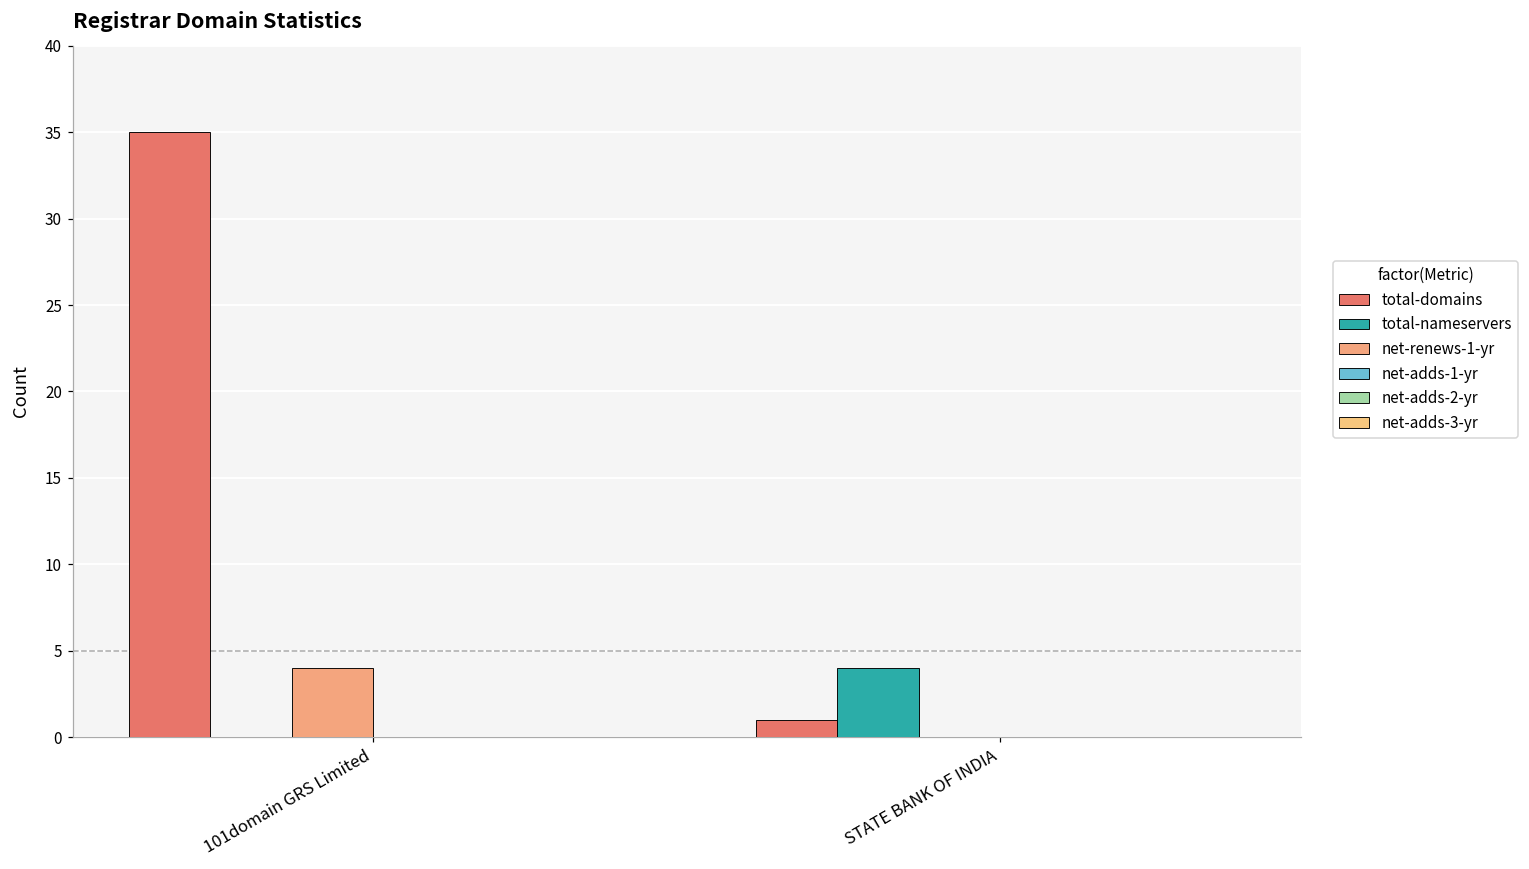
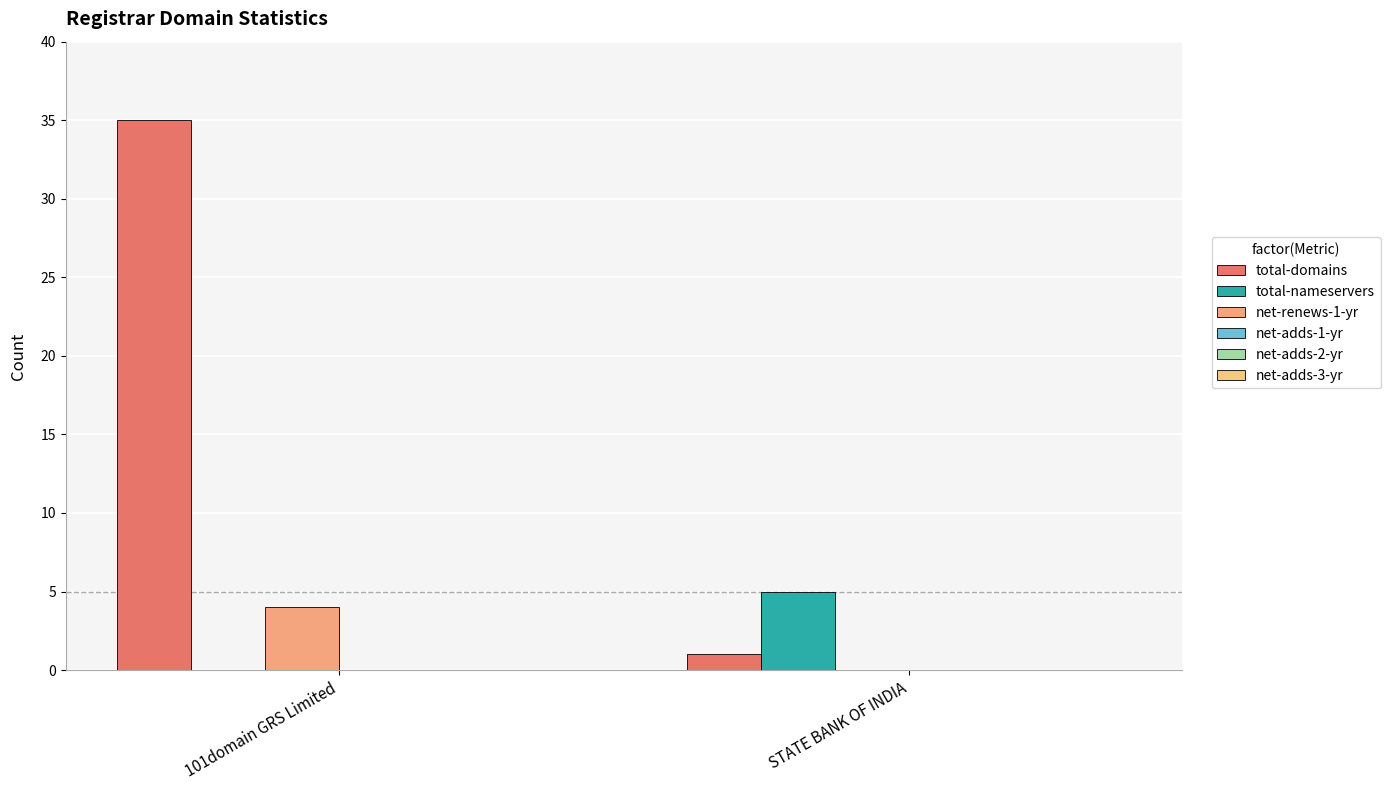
total-nameservers, STATE BANK OF INDIA: 4 -> 5
